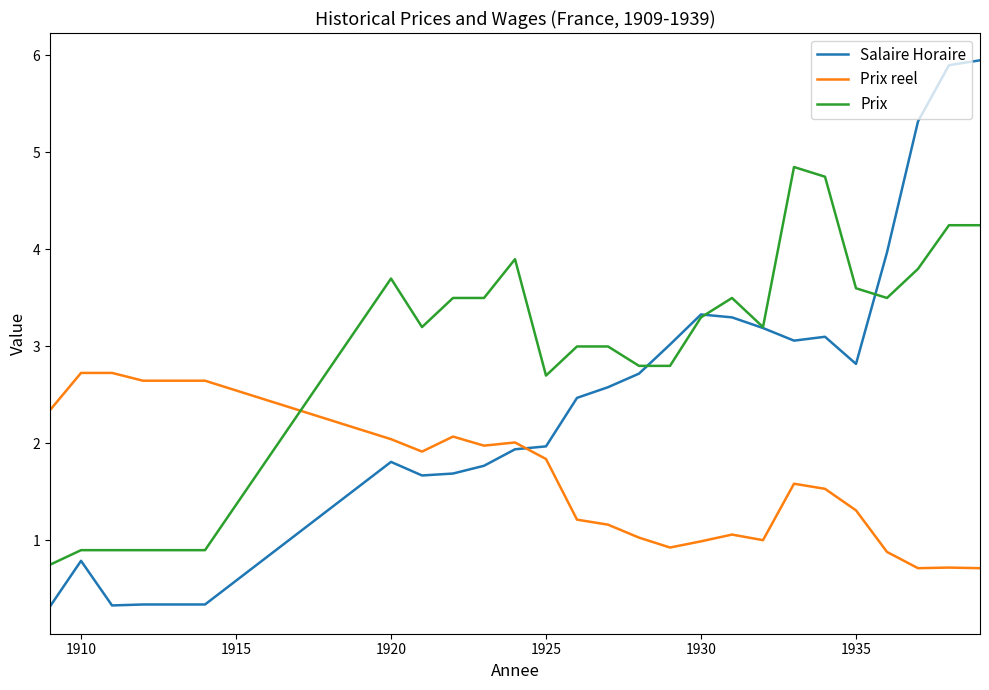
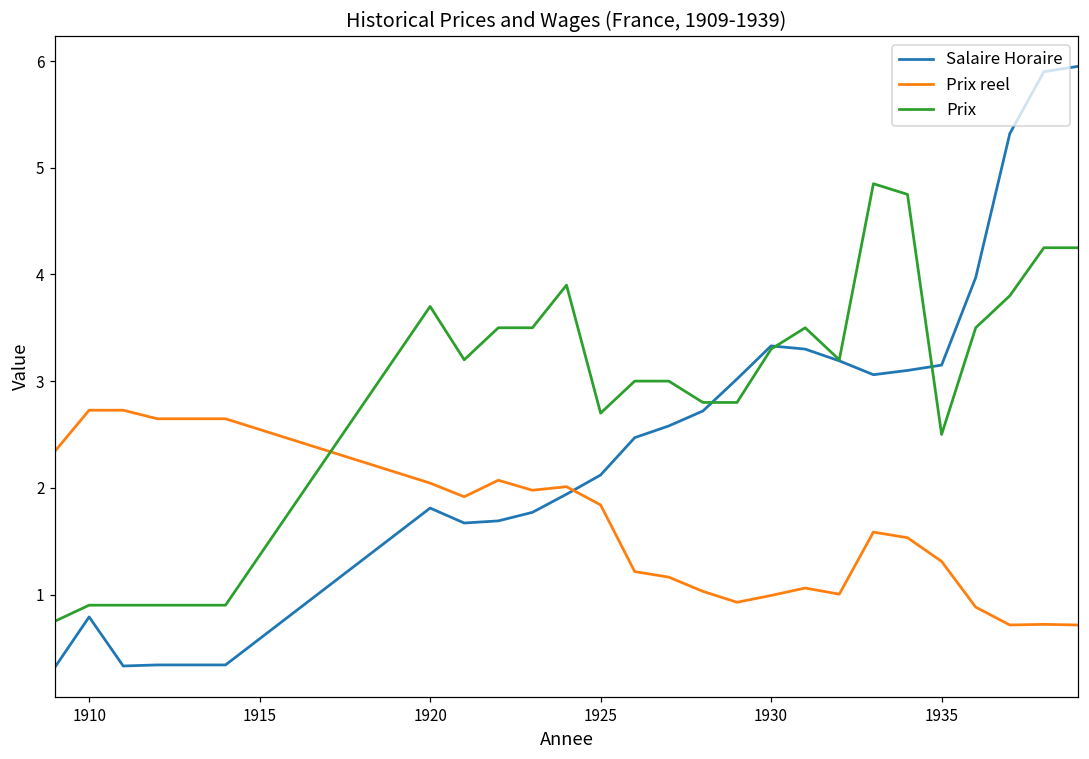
Salaire Horaire, 1925: 2.0 -> 2.1
Salaire Horaire, 1935: 2.8 -> 3.2
Prix, 1935: 3.6 -> 2.5
